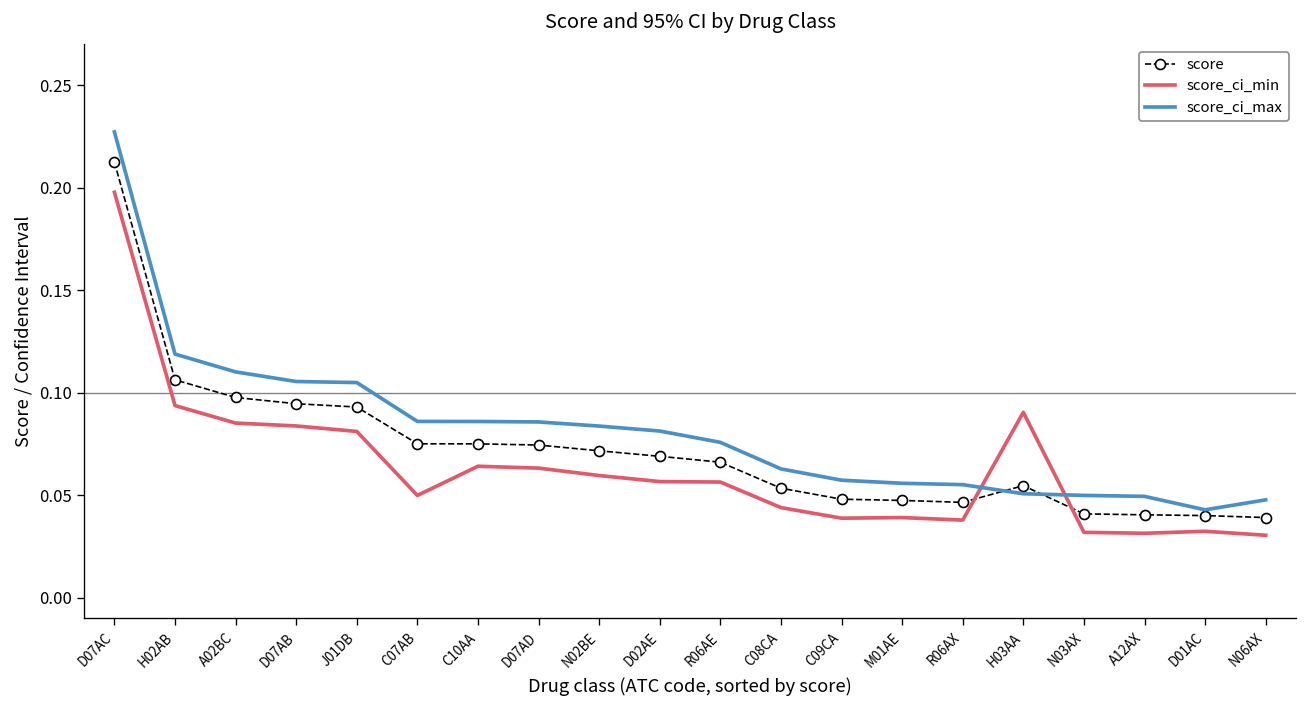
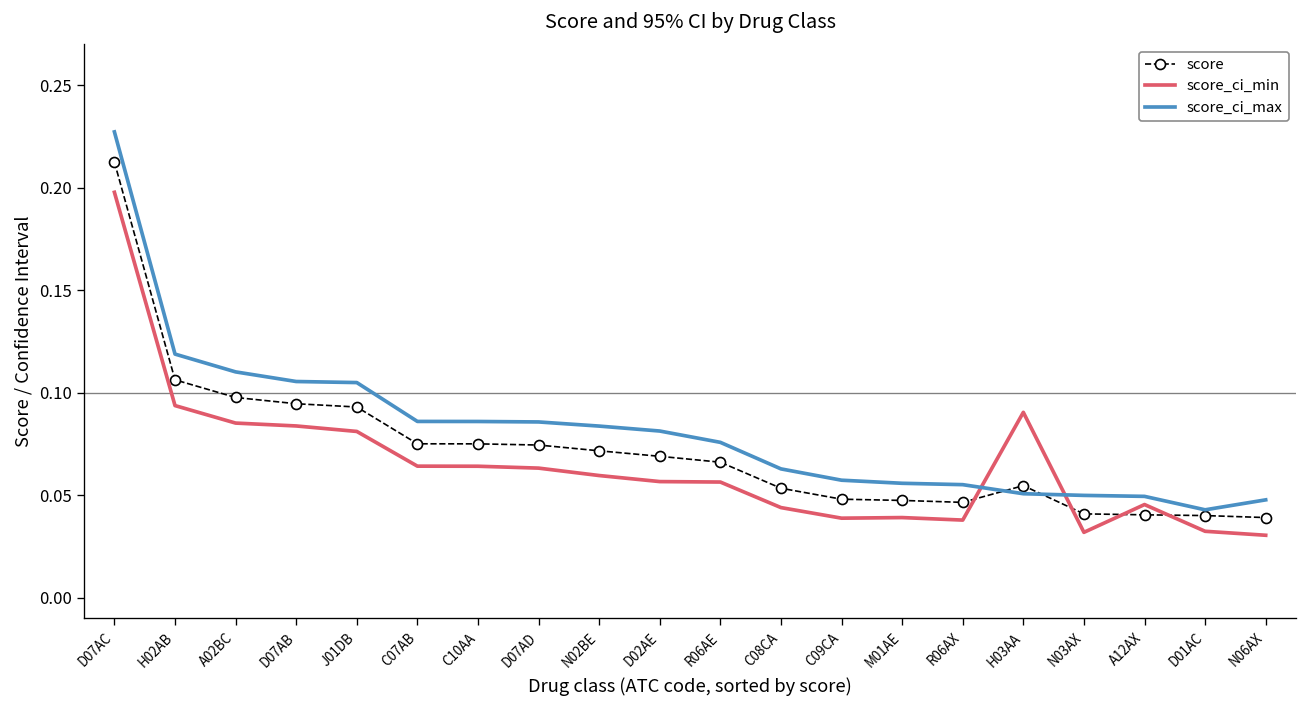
score_ci_min, C07AB: 0.050 -> 0.064
score_ci_min, A12AX: 0.032 -> 0.046
